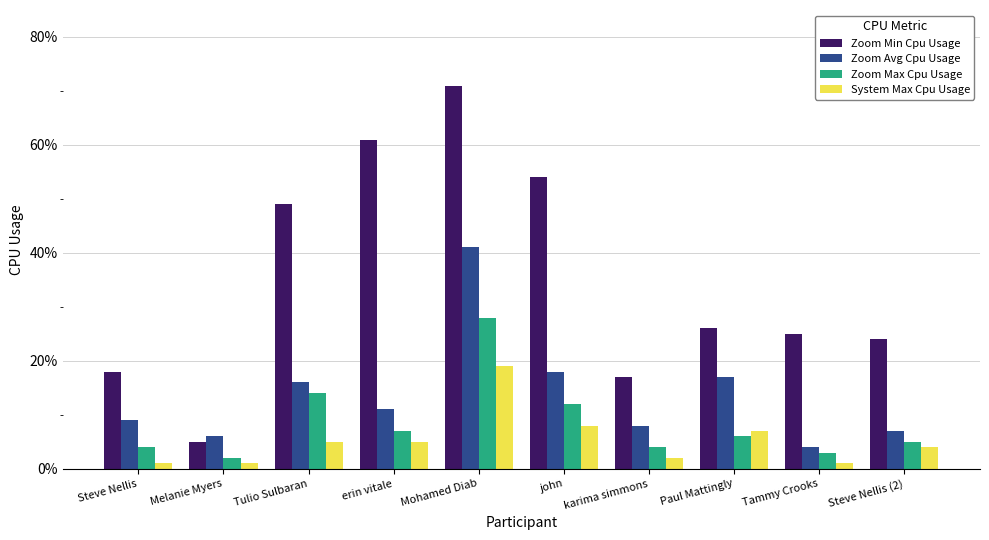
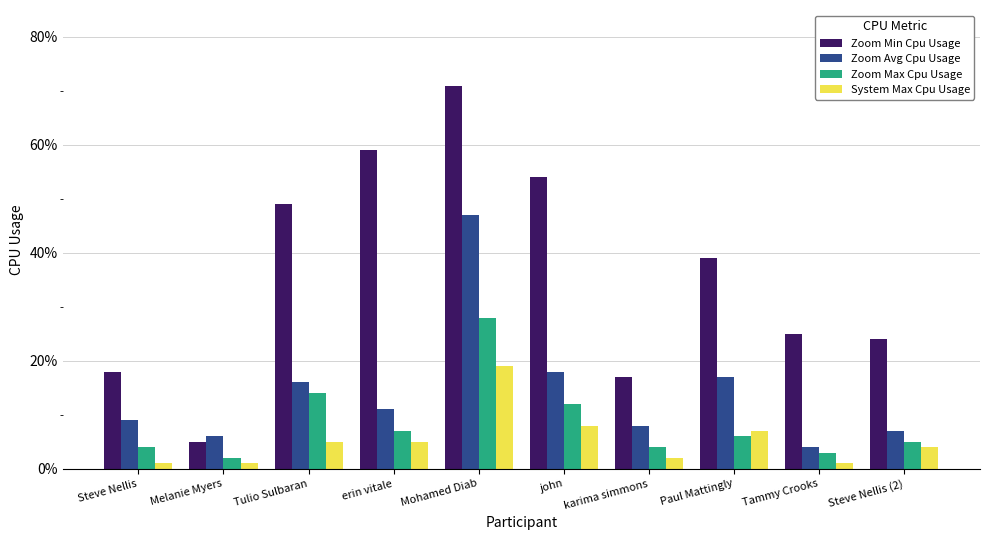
Zoom Min Cpu Usage, erin vitale: 61% -> 59%
Zoom Avg Cpu Usage, Mohamed Diab: 41% -> 47%
Zoom Min Cpu Usage, Paul Mattingly: 26% -> 39%
